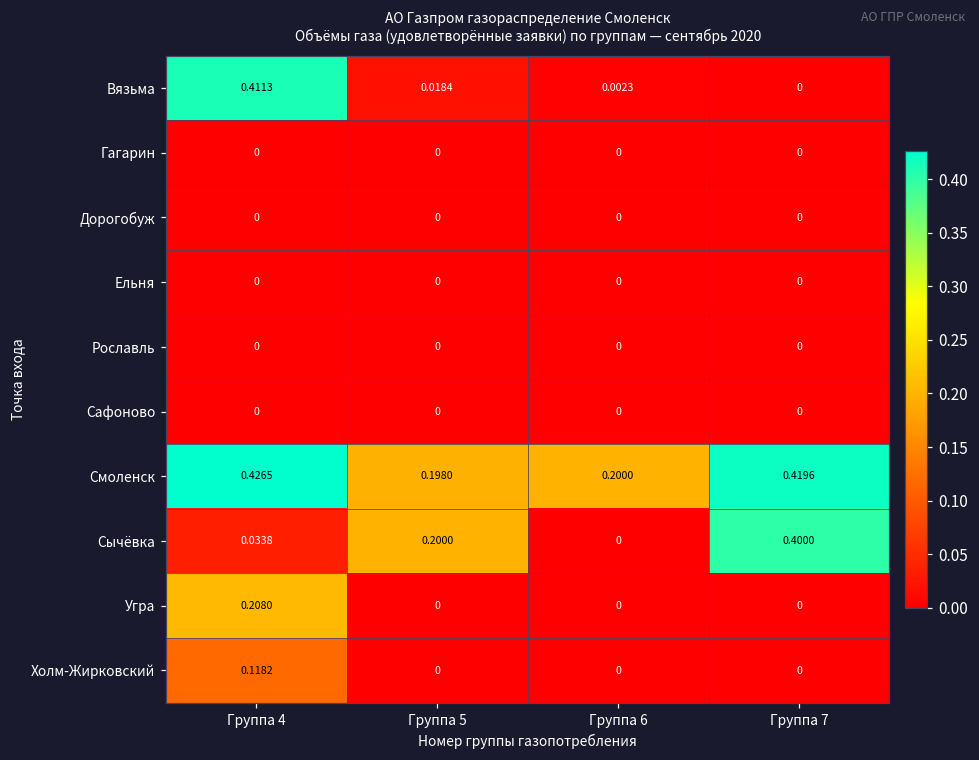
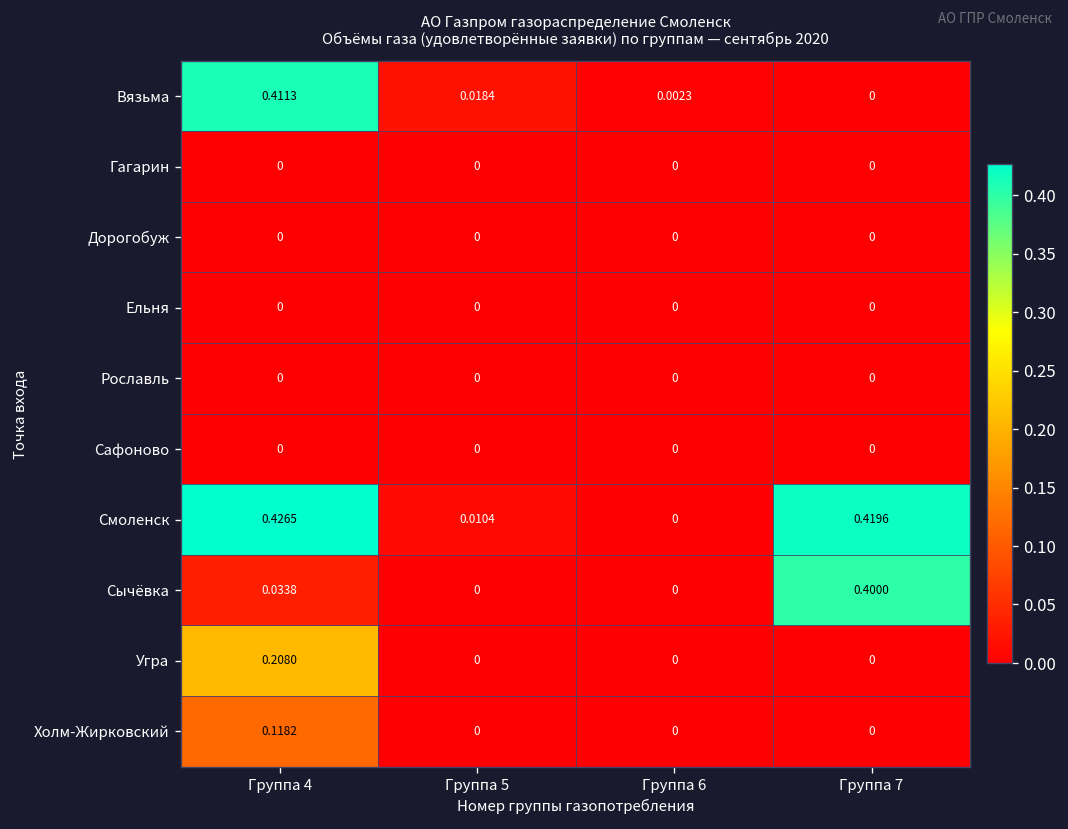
Смоленск, Группа 5: 0.1980 -> 0.0104
Смоленск, Группа 6: 0.2000 -> 0
Сычёвка, Группа 5: 0.2000 -> 0
